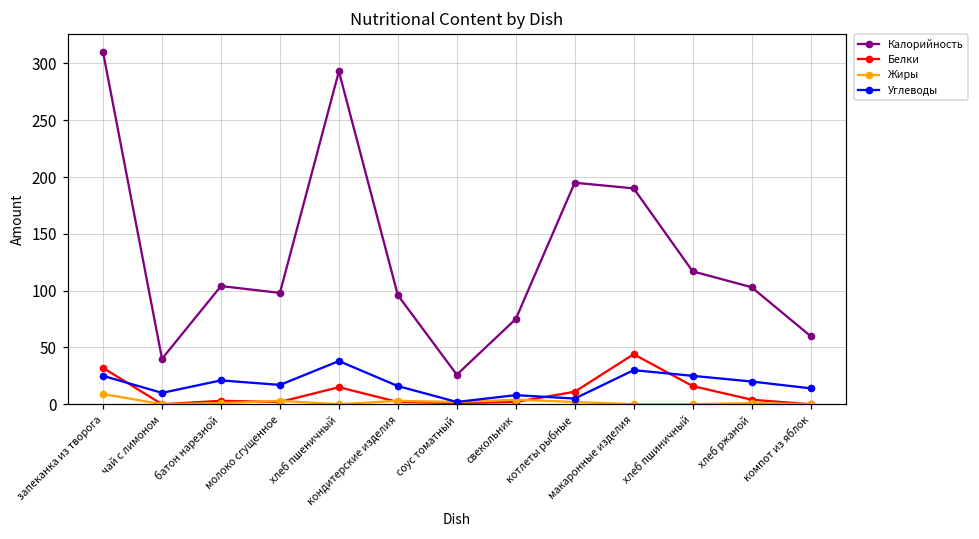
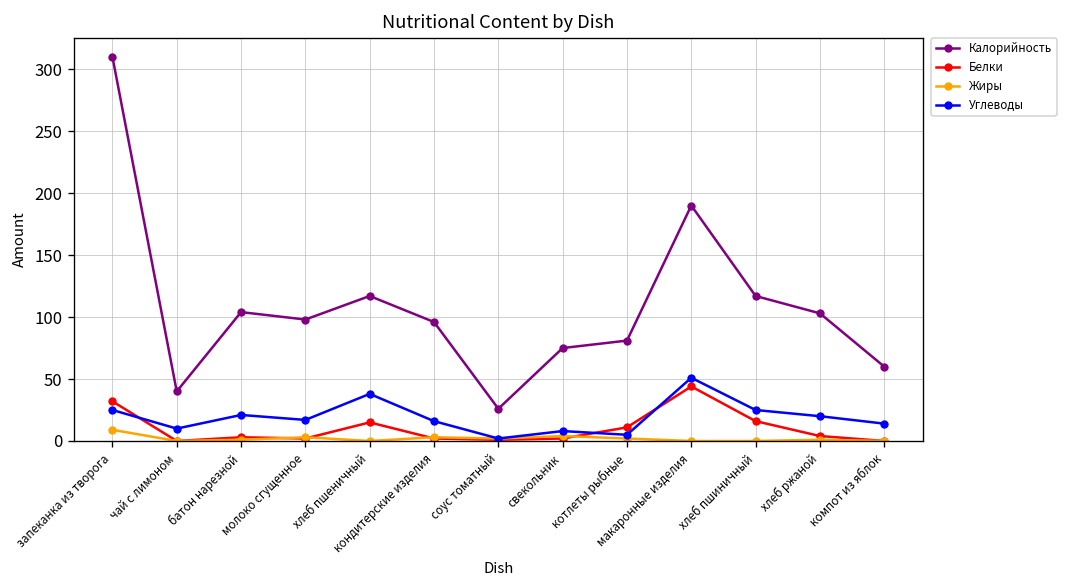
Калорийность, хлеб пшеничный: 293 -> 117
Калорийность, котлеты рыбные: 195 -> 81
Углеводы, макаронные изделия: 30 -> 51
